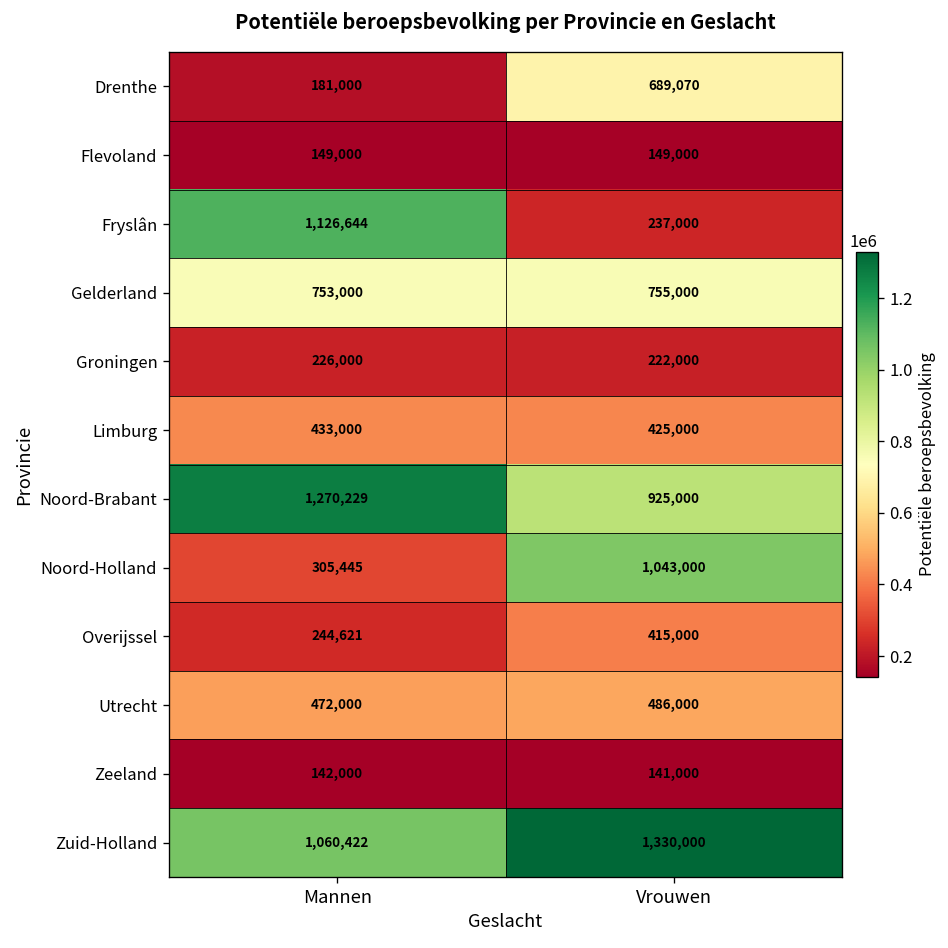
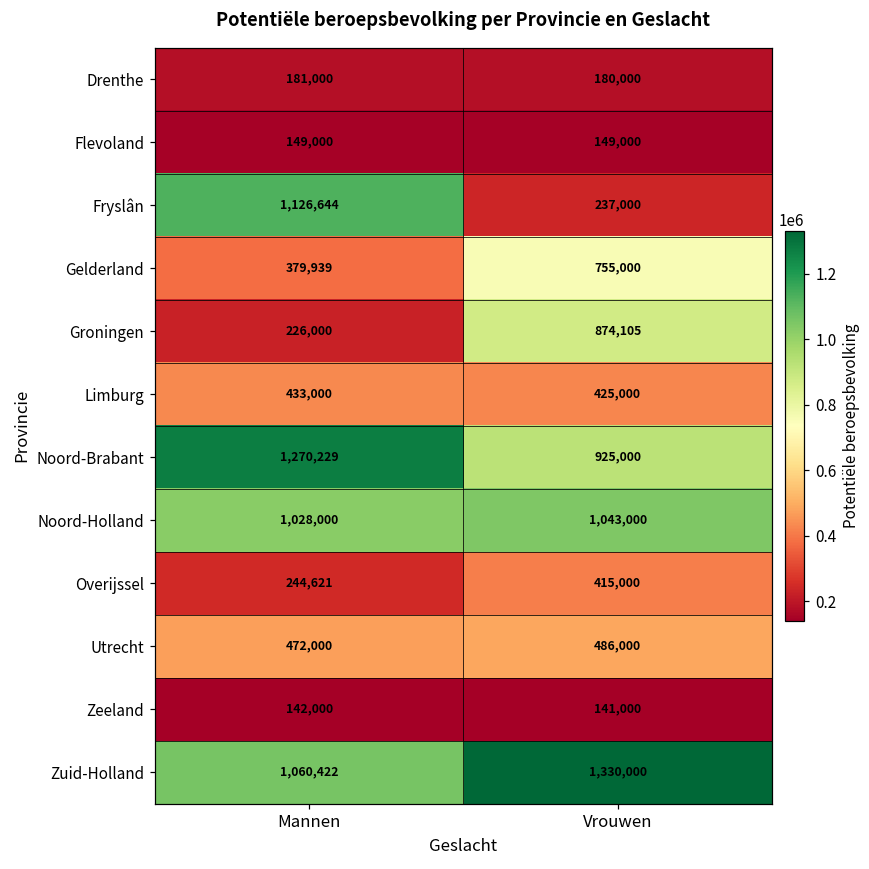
Drenthe, Vrouwen: 689,070 -> 180,000
Gelderland, Mannen: 753,000 -> 379,939
Groningen, Vrouwen: 222,000 -> 874,105
Noord-Holland, Mannen: 305,445 -> 1,028,000
